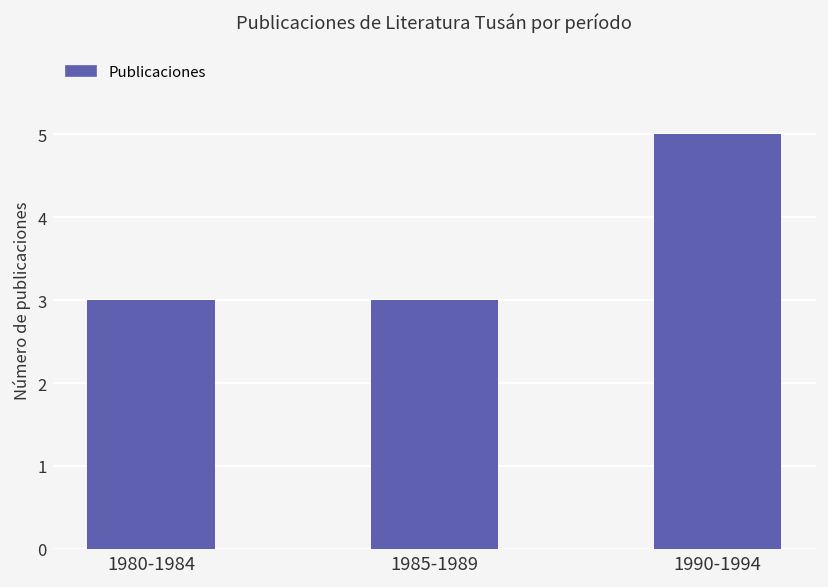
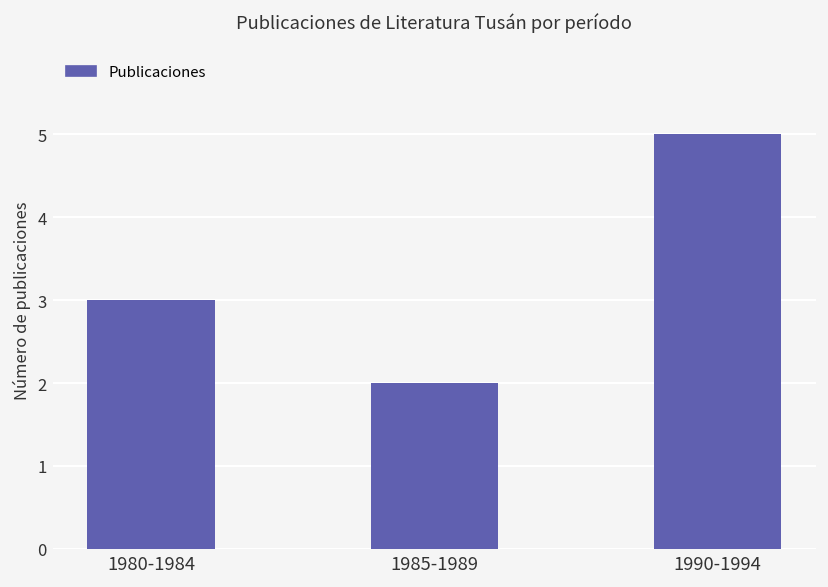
1985-1989: 3 -> 2
